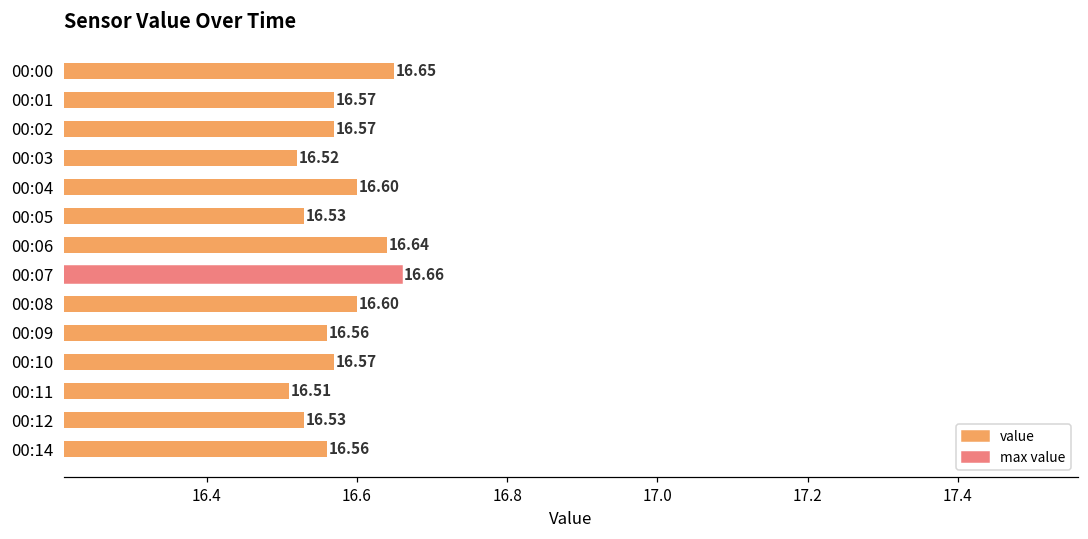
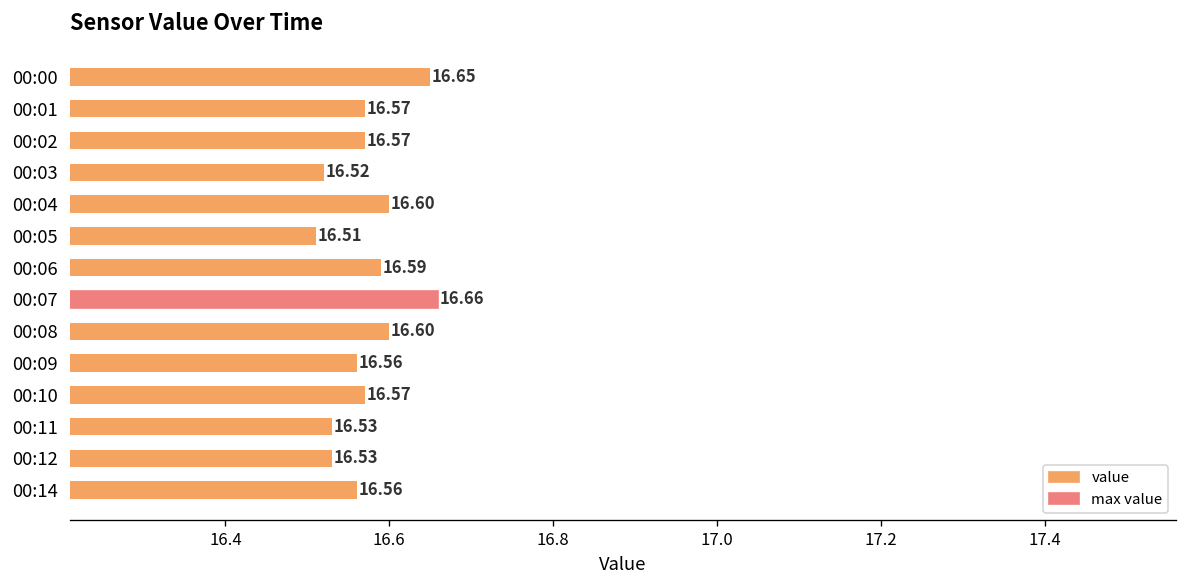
00:05: 16.53 -> 16.51
00:06: 16.64 -> 16.59
00:11: 16.51 -> 16.53
